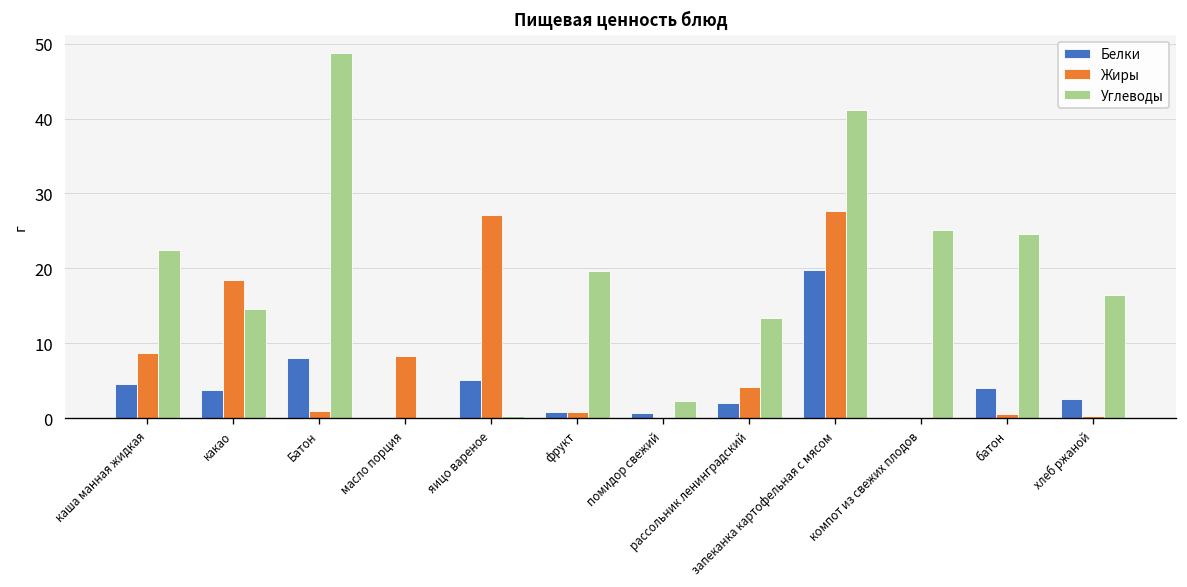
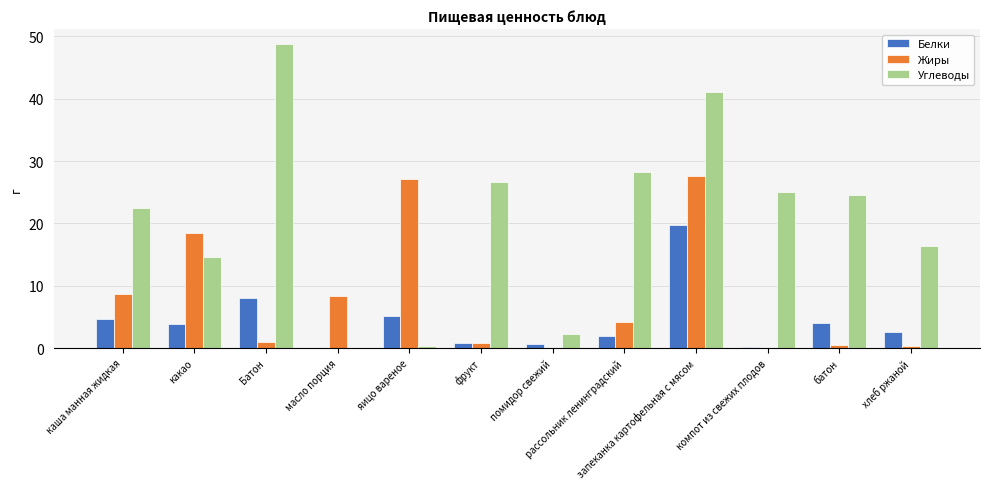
Углеводы, фрукт: 20 -> 27
Углеводы, рассольник ленинградский: 13 -> 28
